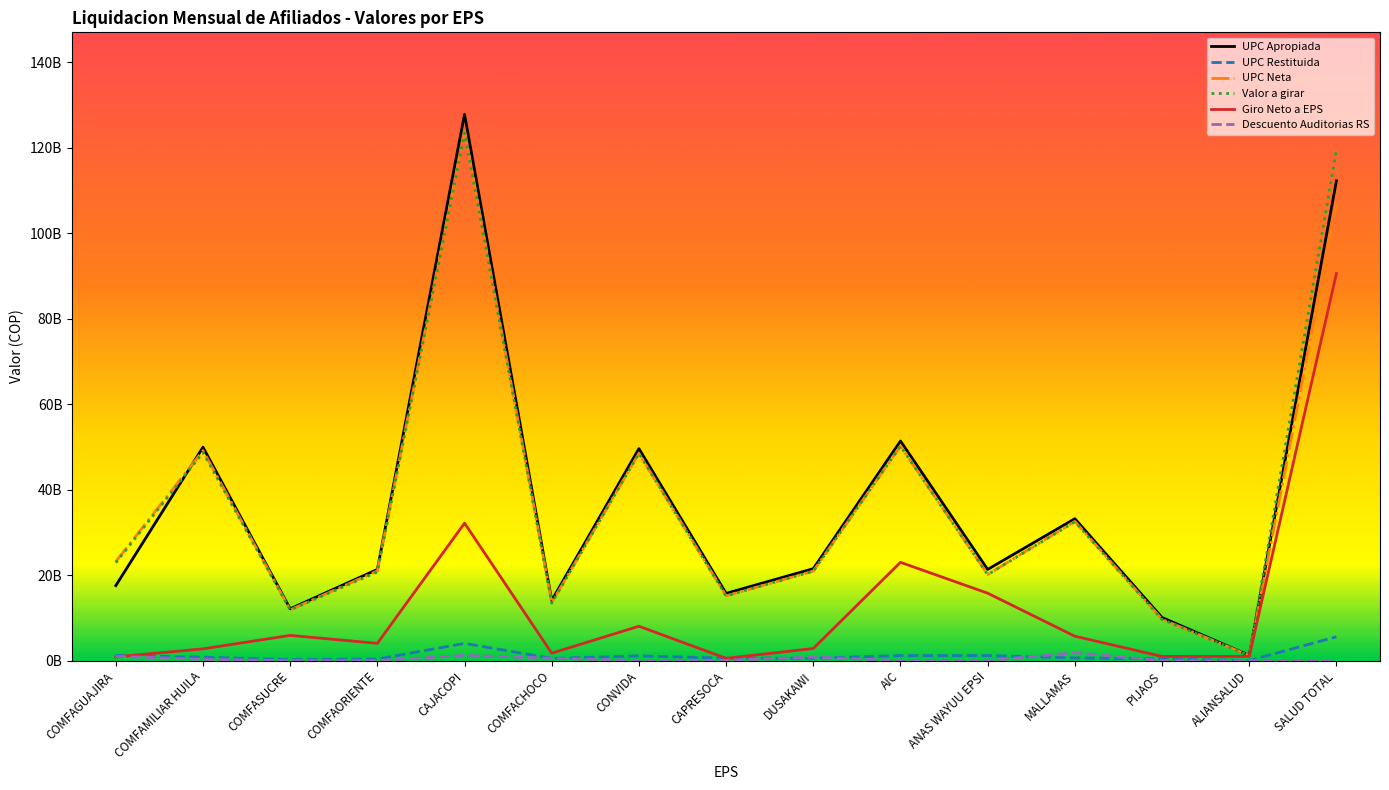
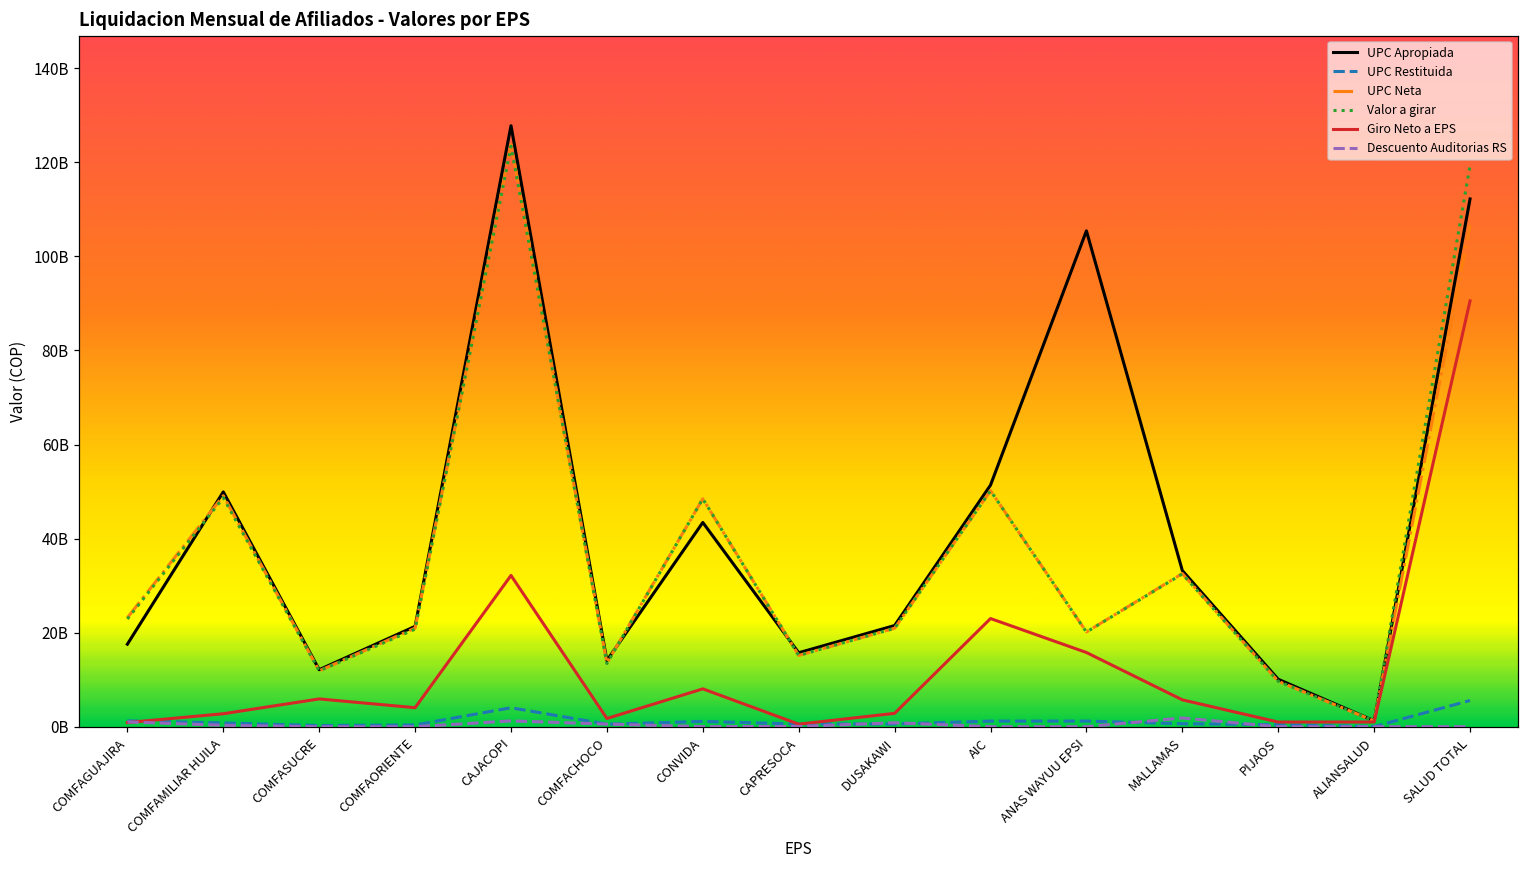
UPC Apropiada, CONVIDA: 50000000000 -> 43000000000
UPC Apropiada, ANAS WAYUU EPSI: 21000000000 -> 105000000000
